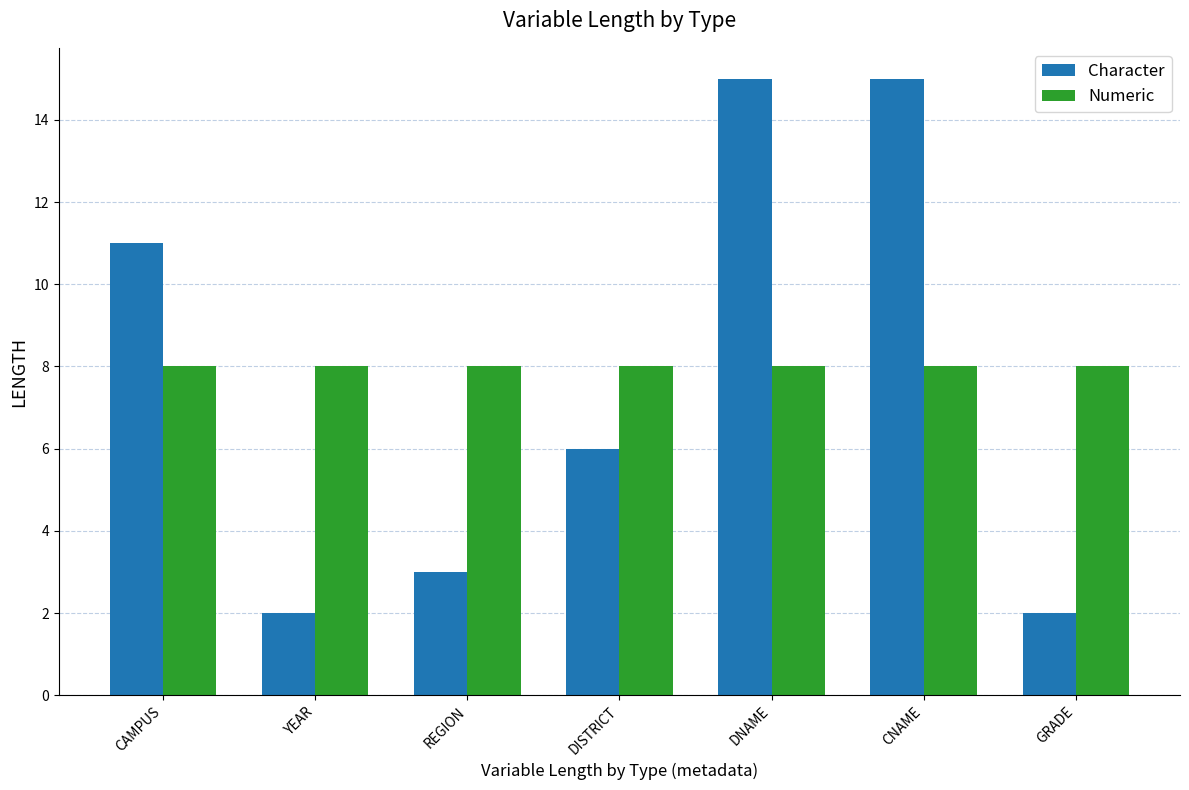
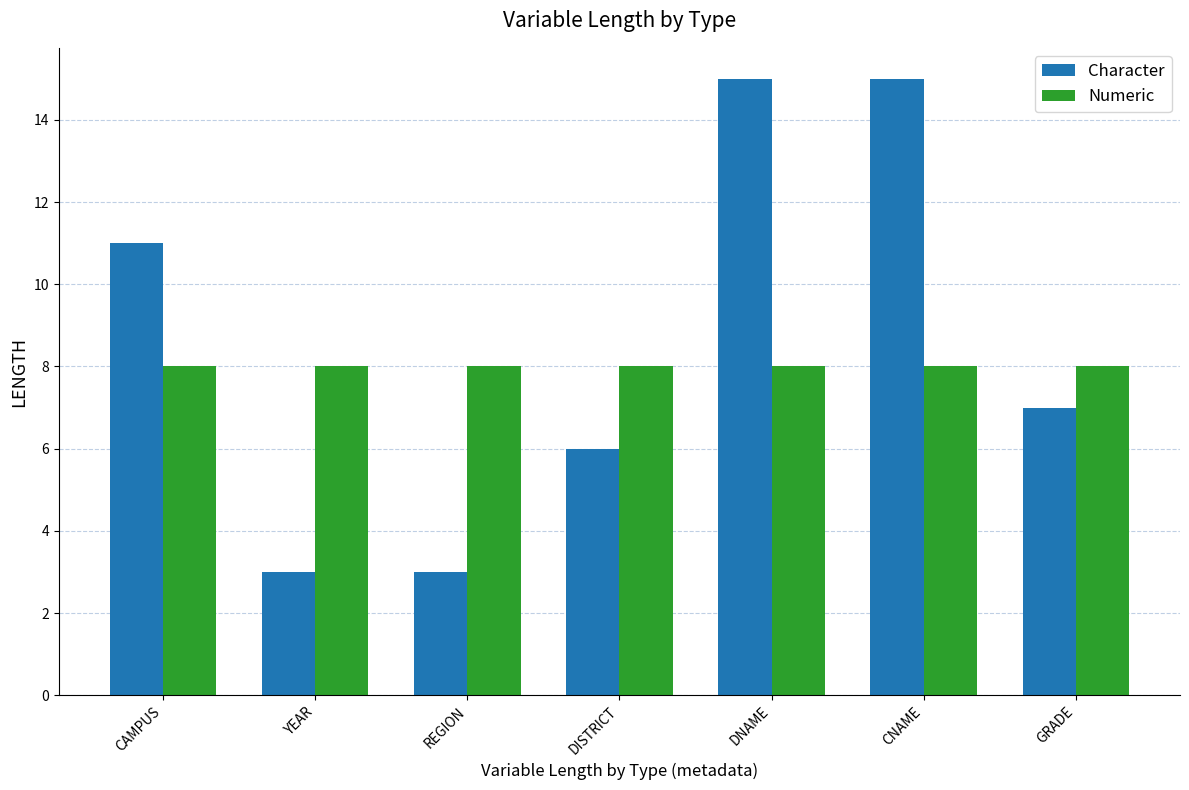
Character, YEAR: 2 -> 3
Character, GRADE: 2 -> 7
